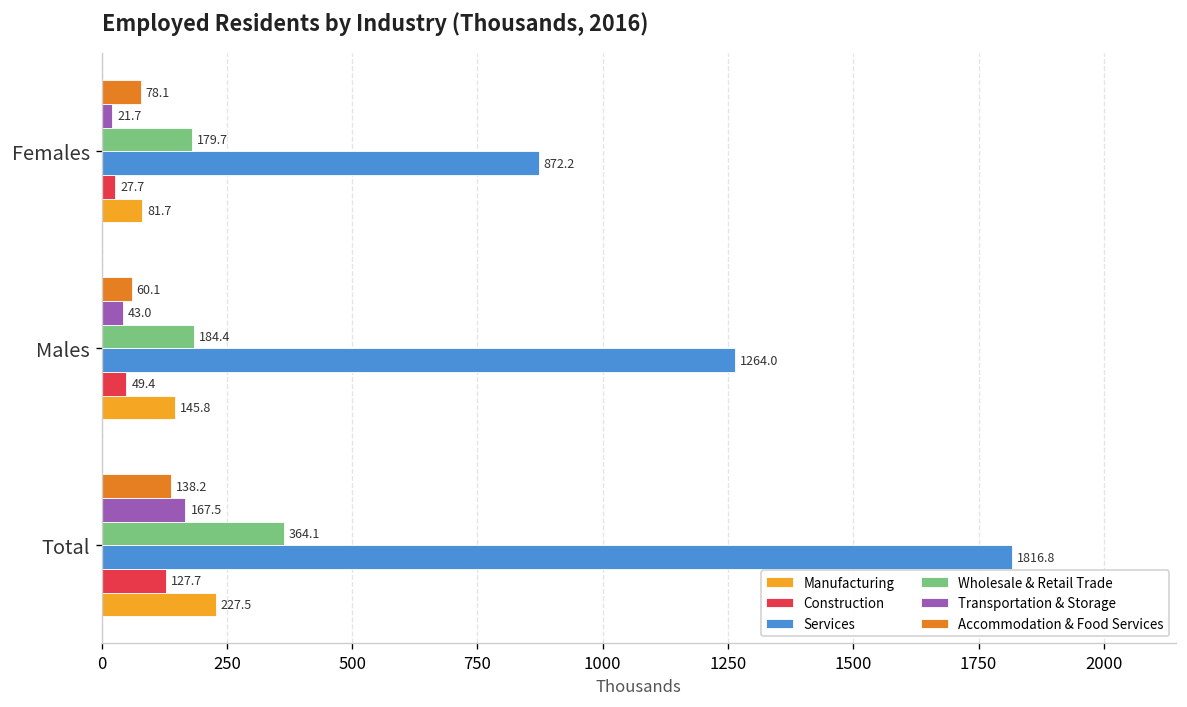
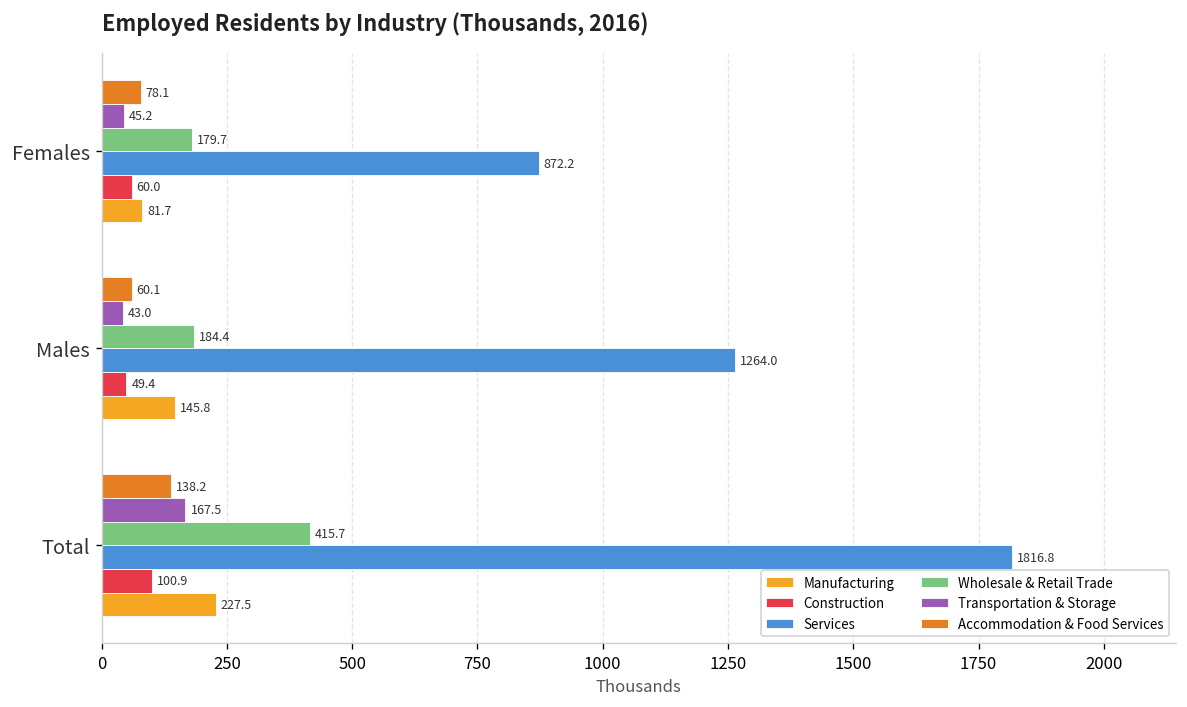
Transportation & Storage, Females: 21.7 -> 45.2
Construction, Females: 27.7 -> 60.0
Wholesale & Retail Trade, Total: 364.1 -> 415.7
Construction, Total: 127.7 -> 100.9
